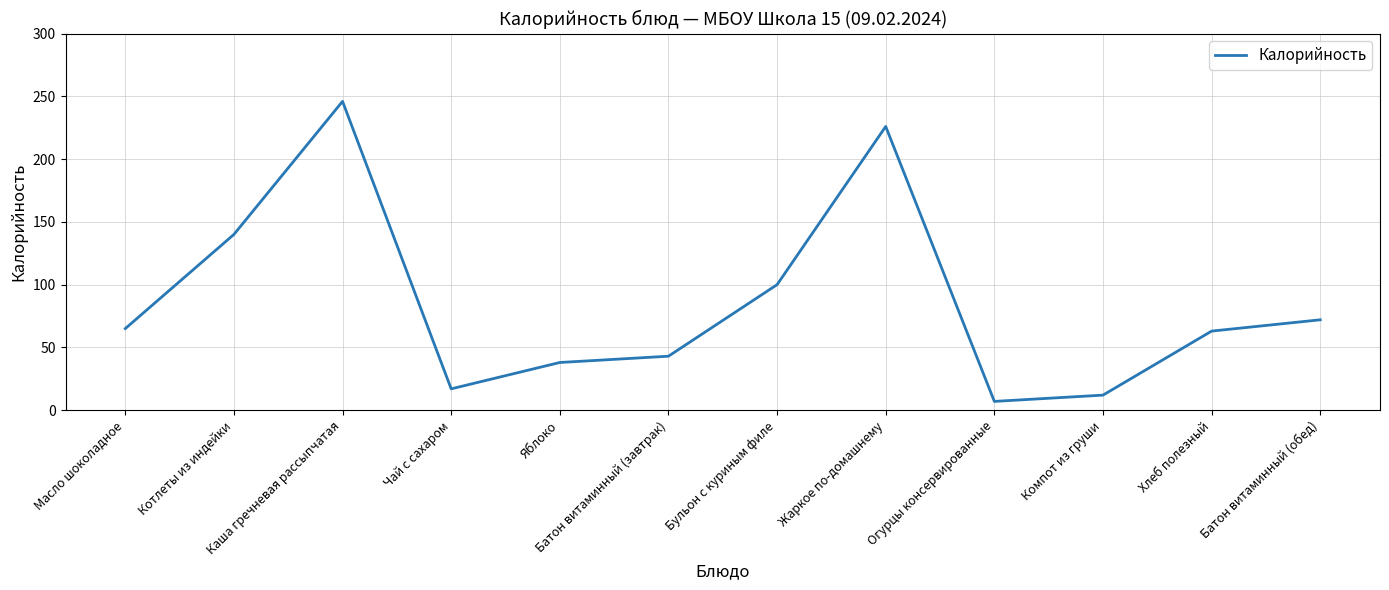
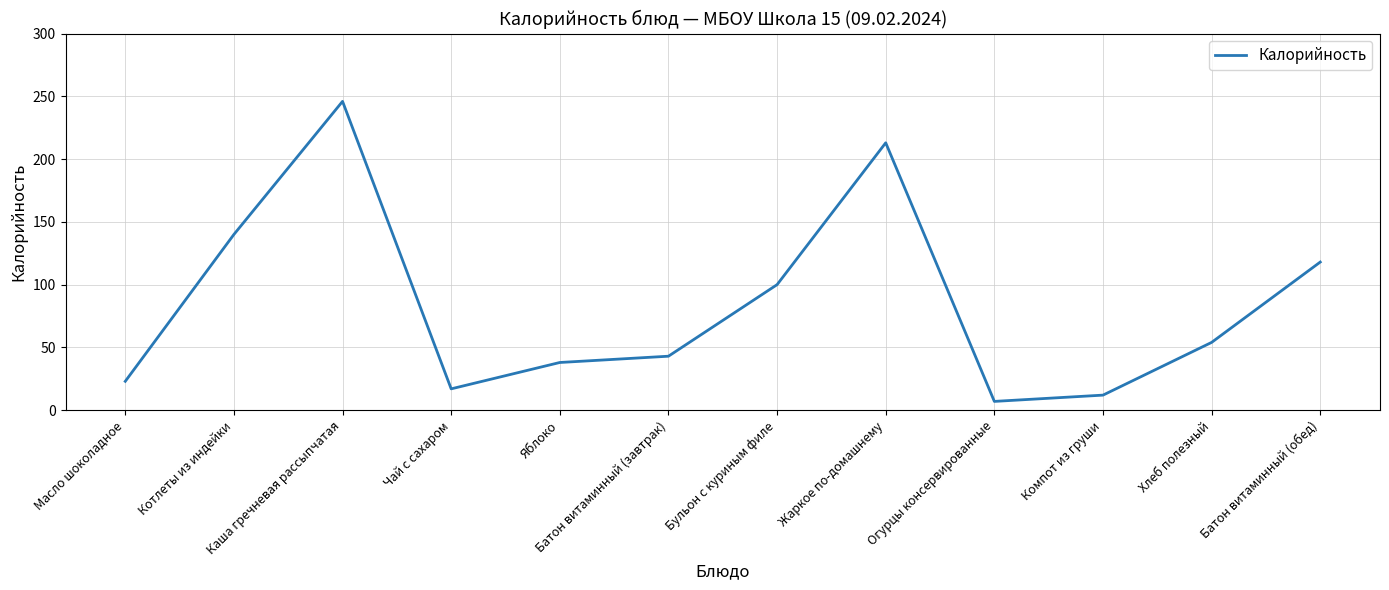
Масло шоколадное: 65 -> 23
Жаркое по-домашнему: 226 -> 213
Хлеб полезный: 63 -> 54
Батон витаминный (обед): 72 -> 118
